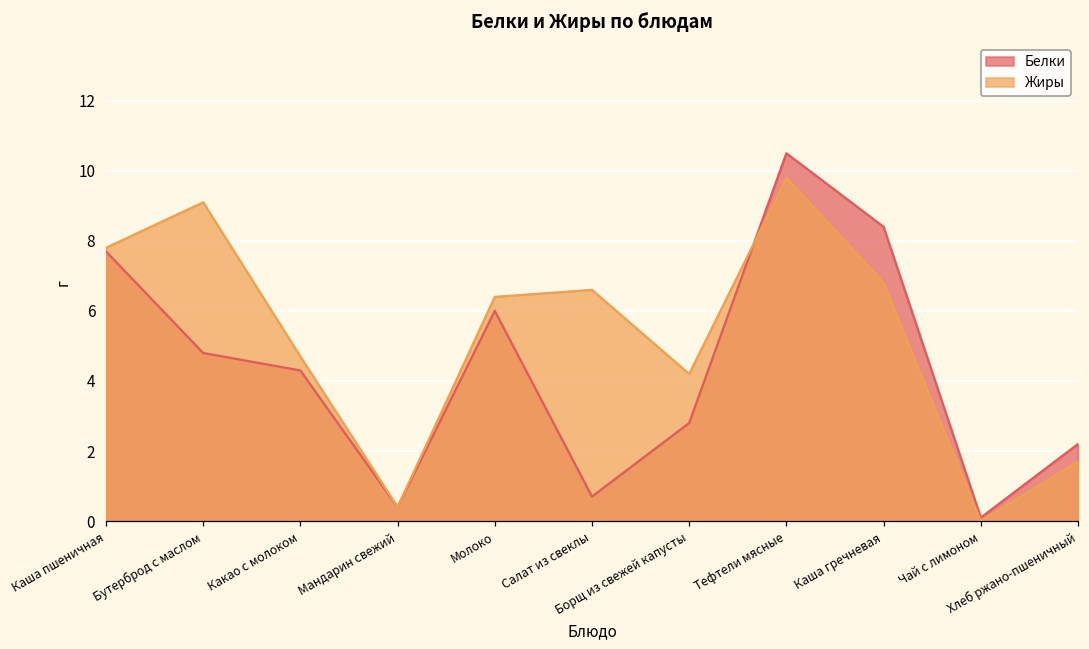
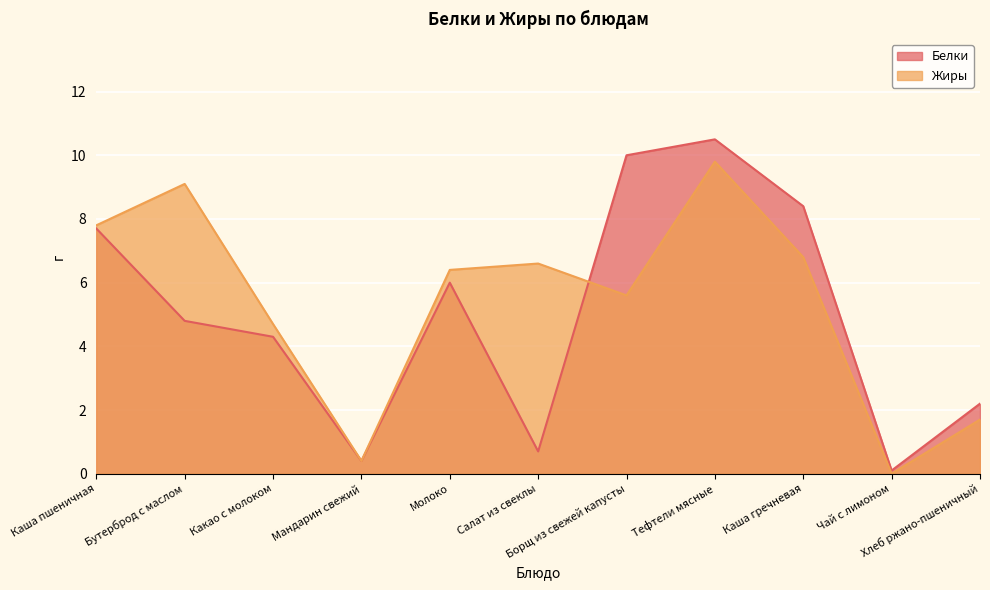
Белки, Борщ из свежей капусты: 2.8 -> 10.0
Жиры, Борщ из свежей капусты: 4.2 -> 5.6
